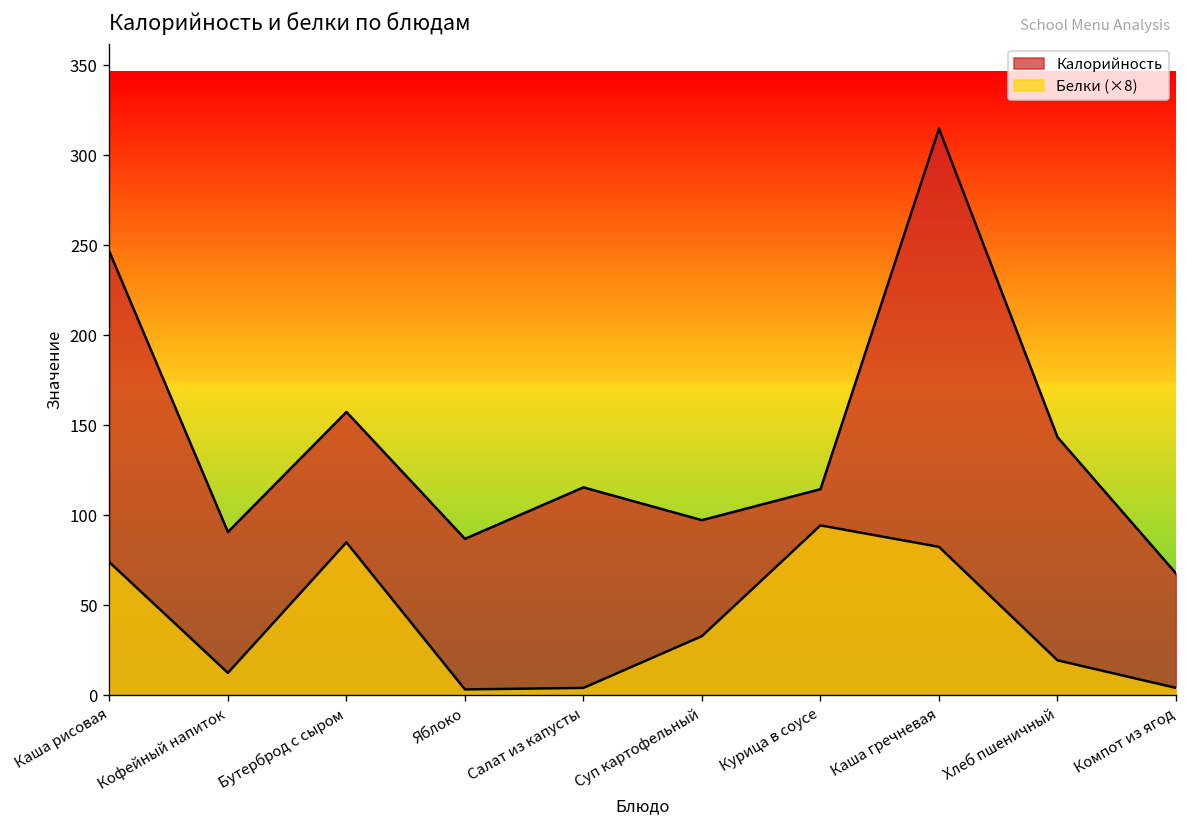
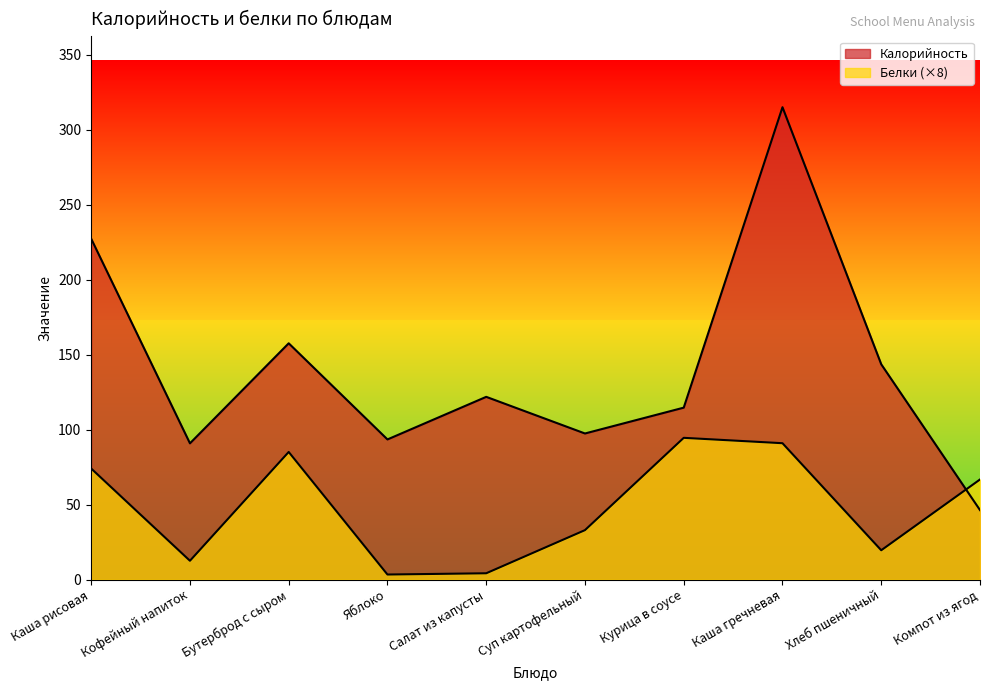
Калорийность, Каша рисовая: 247 -> 227
Калорийность, Яблоко: 87 -> 93
Калорийность, Салат из капусты: 116 -> 122
Белки (×8), Каша гречневая: 83 -> 91
Калорийность, Компот из ягод: 68 -> 46
Белки (×8), Компот из ягод: 4 -> 67
